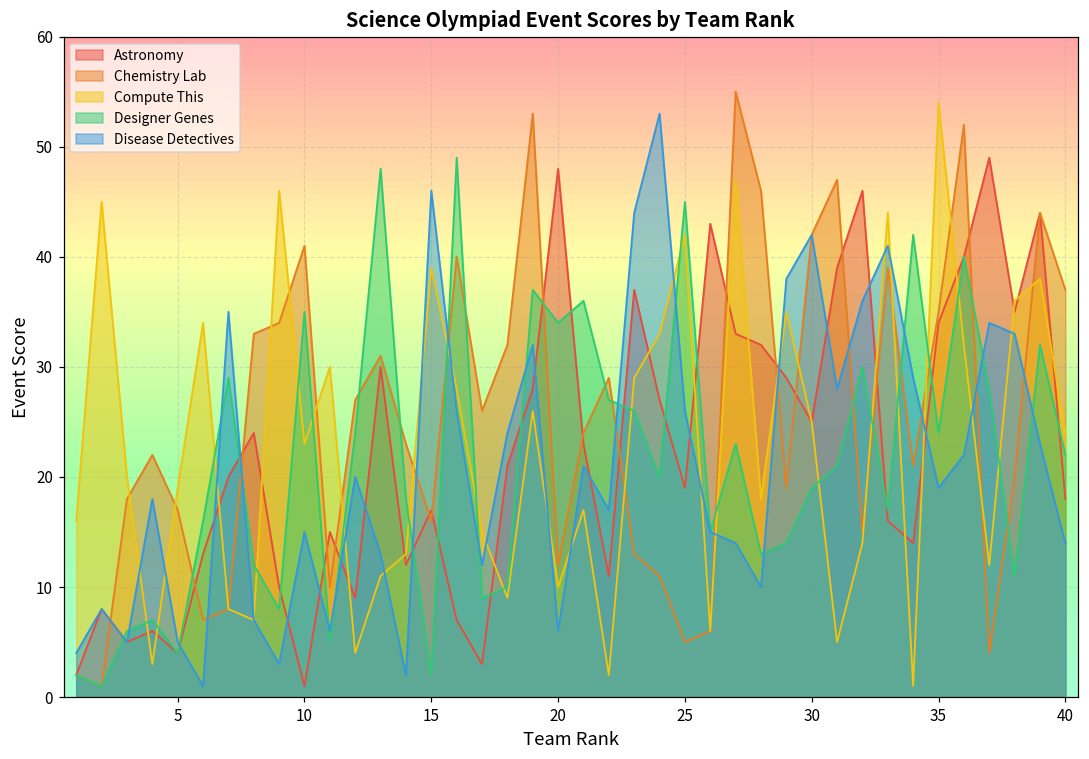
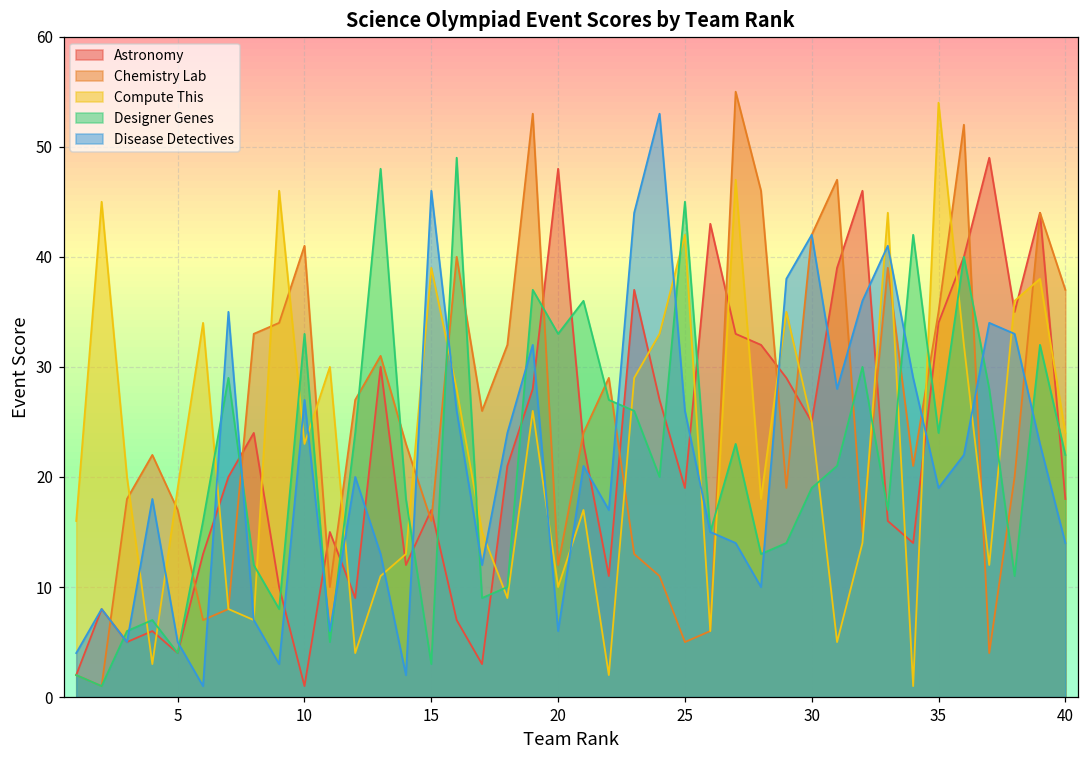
Designer Genes, 10: 35 -> 33
Disease Detectives, 10: 15 -> 27
Designer Genes, 15: 2 -> 3
Designer Genes, 20: 34 -> 33
